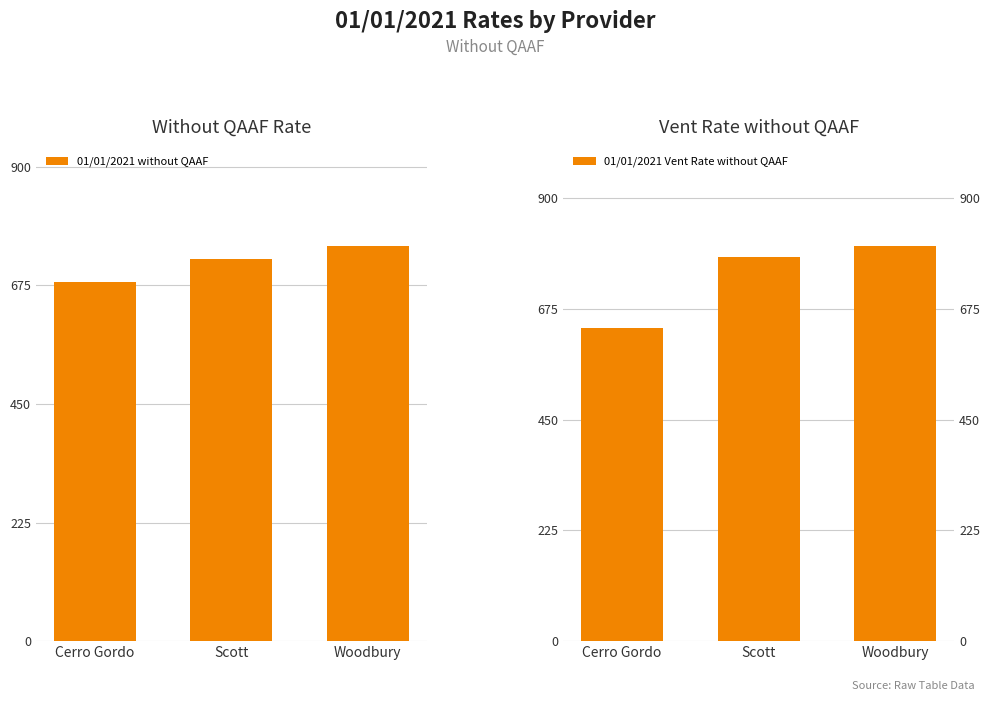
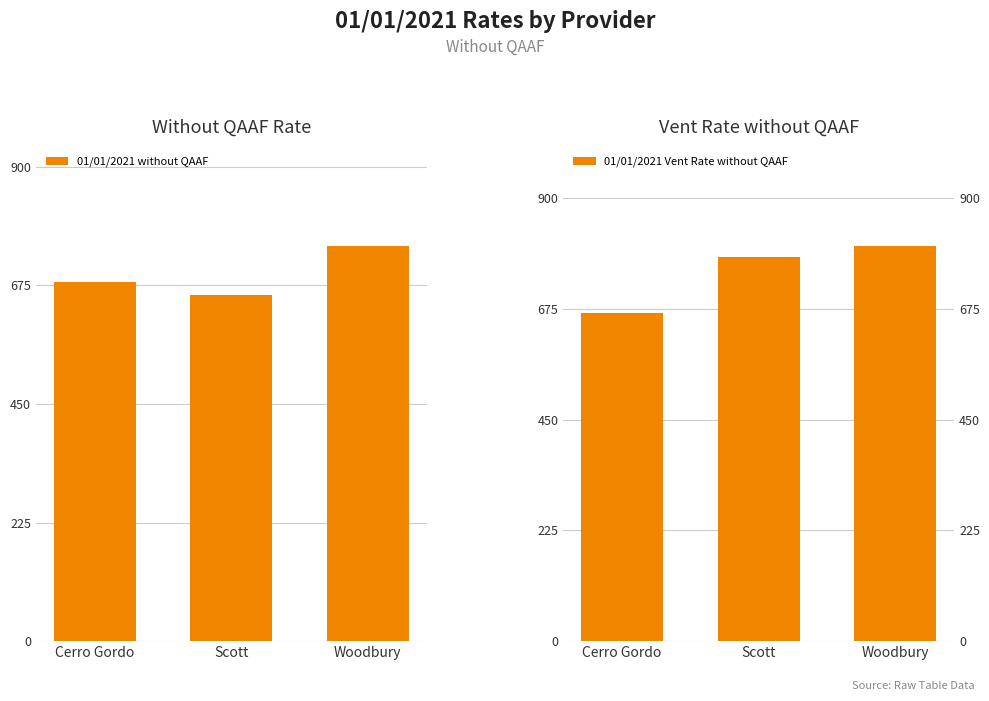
Without QAAF Rate, Scott: 720 -> 660
Vent Rate without QAAF, Cerro Gordo: 640 -> 670
